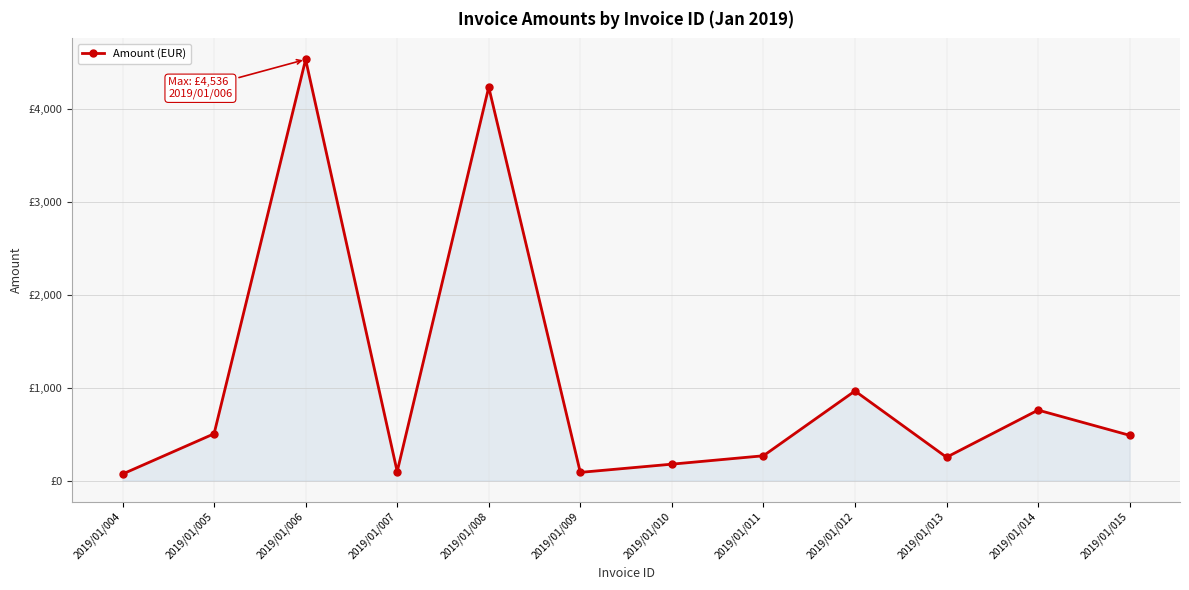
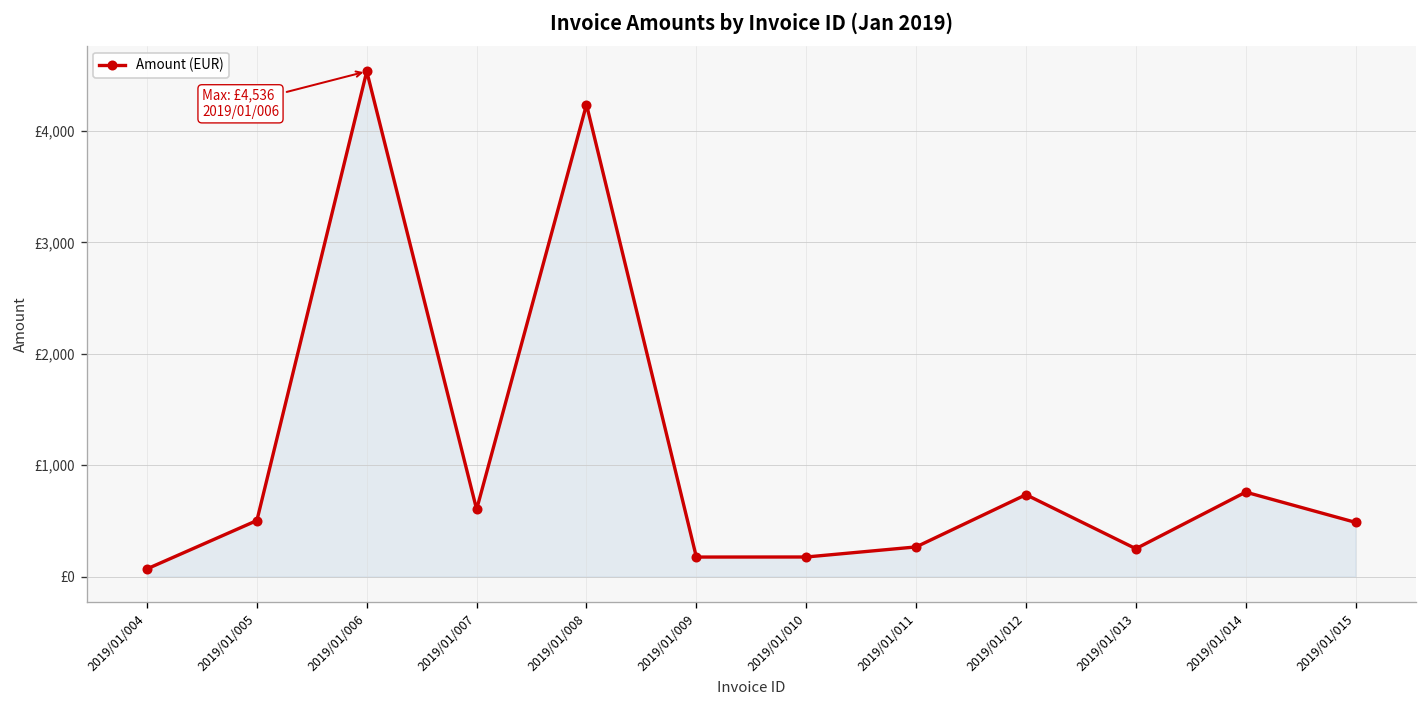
2019/01/007: £100 -> £600
2019/01/009: £100 -> £200
2019/01/012: £1,000 -> £700
